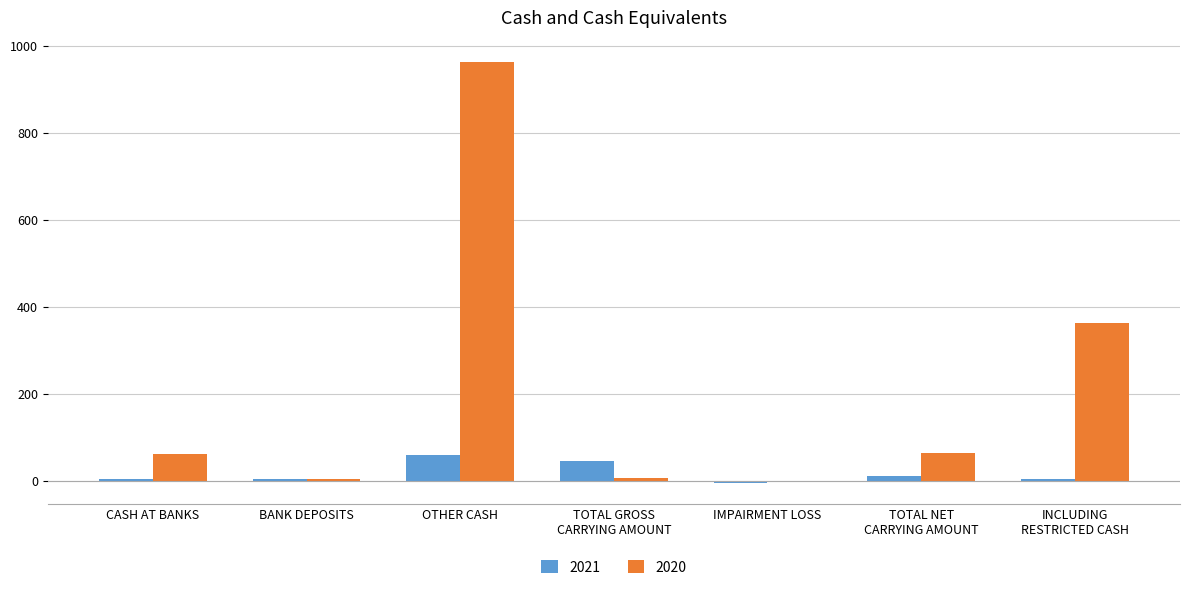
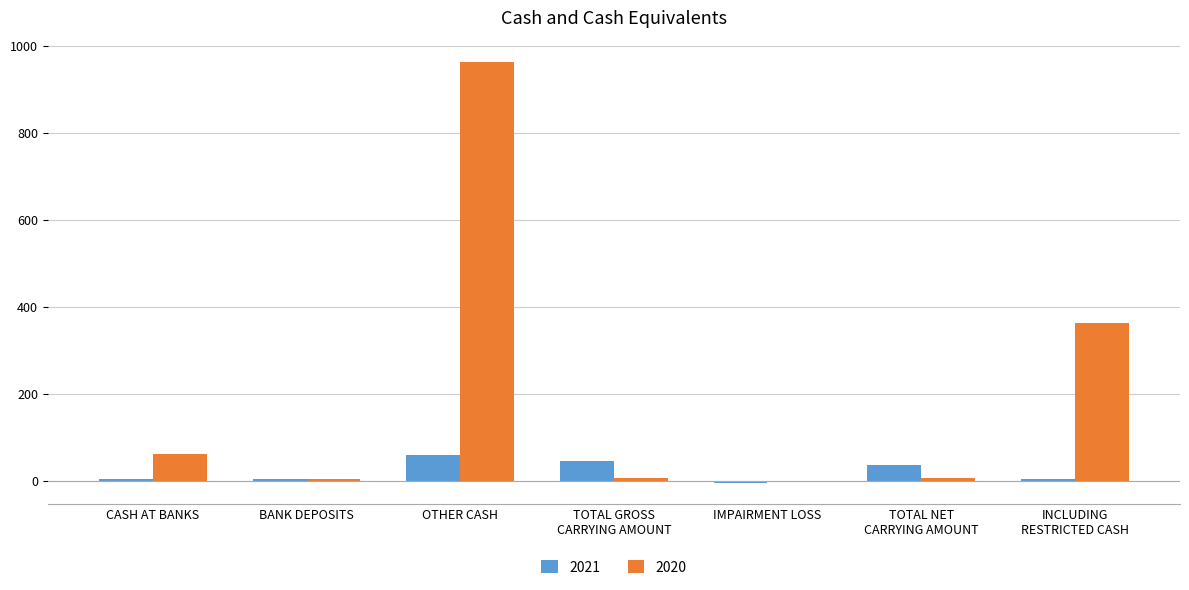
2021, TOTAL NET CARRYING AMOUNT: 10 -> 40
2020, TOTAL NET CARRYING AMOUNT: 60 -> 10
